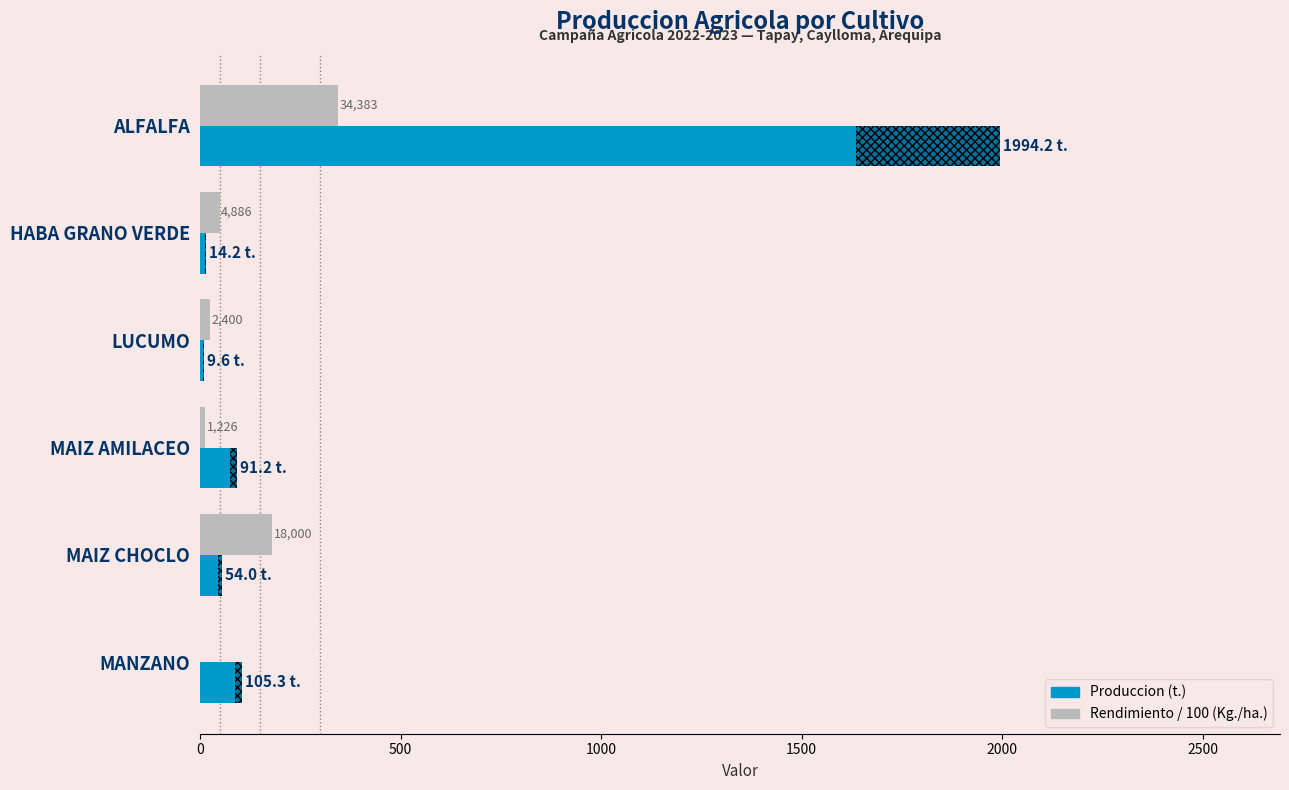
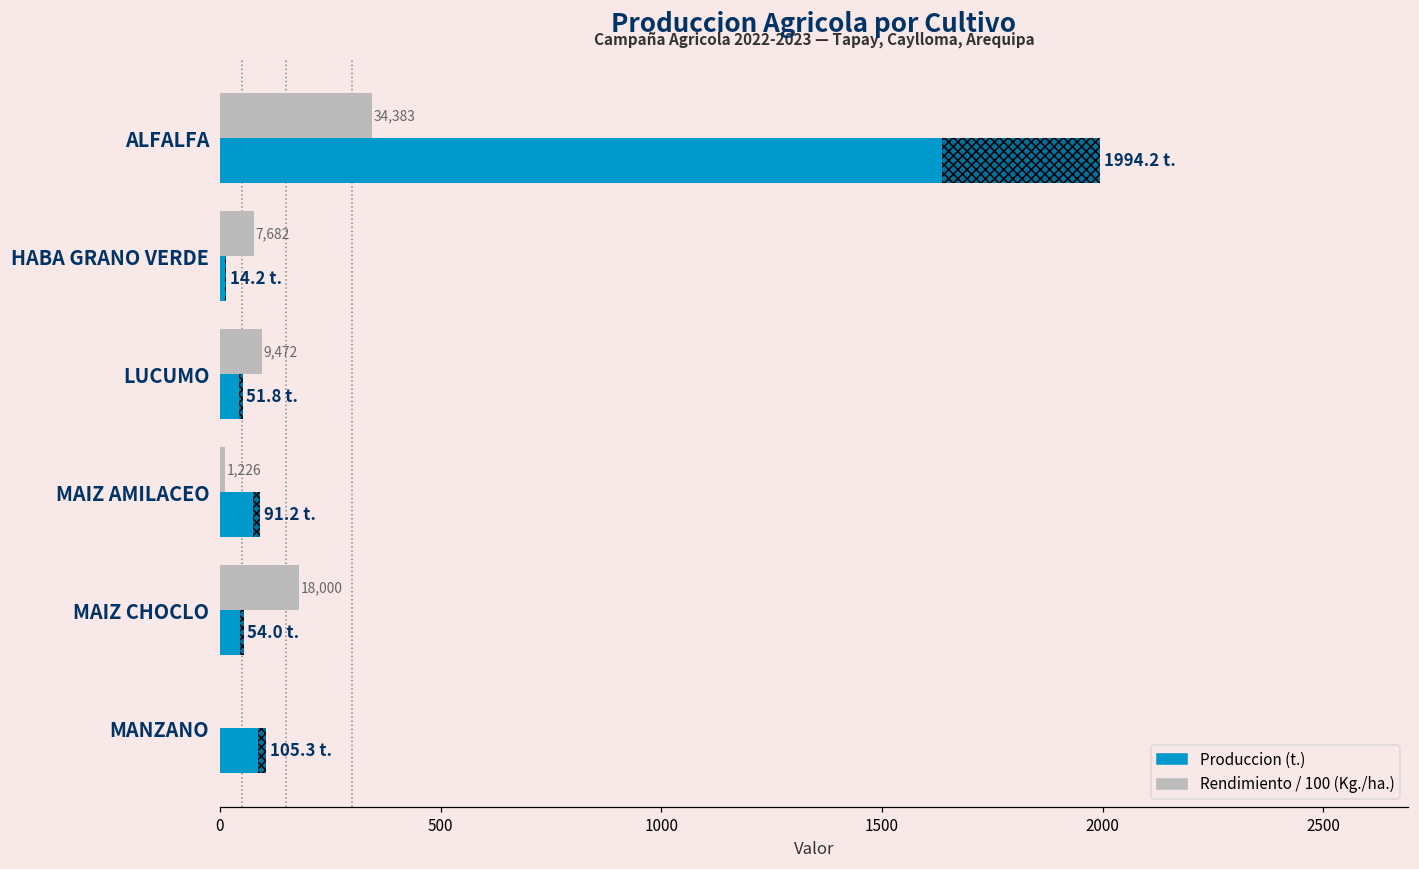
Rendimiento / 100 (Kg./ha.), HABA GRANO VERDE: 4,886 -> 7,682
Rendimiento / 100 (Kg./ha.), LUCUMO: 2,400 -> 9,472
Produccion (t.), LUCUMO: 9.6 -> 51.8
